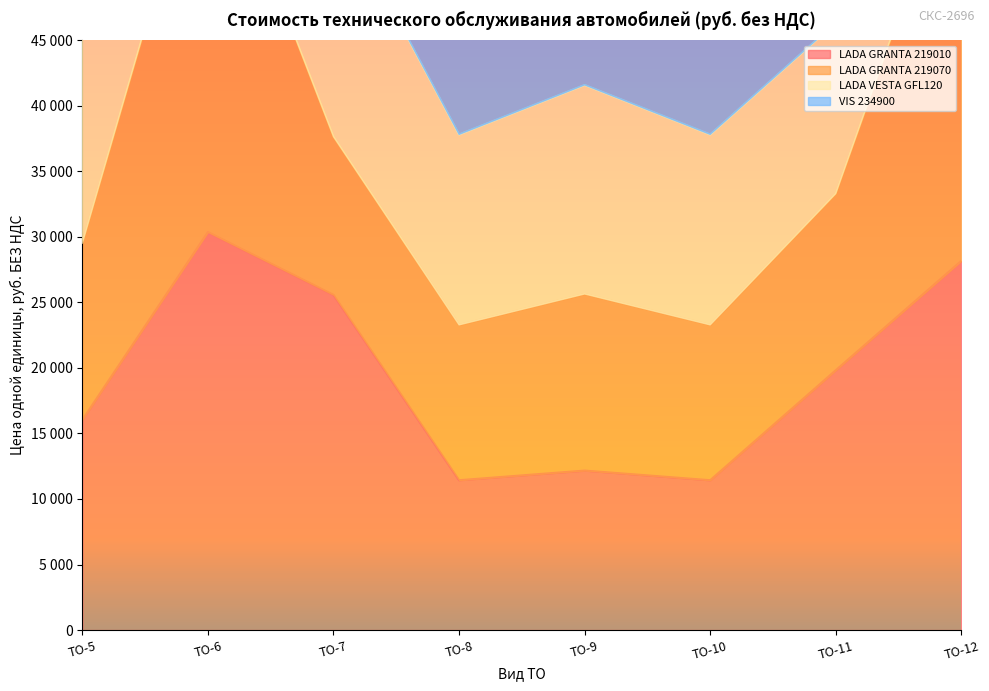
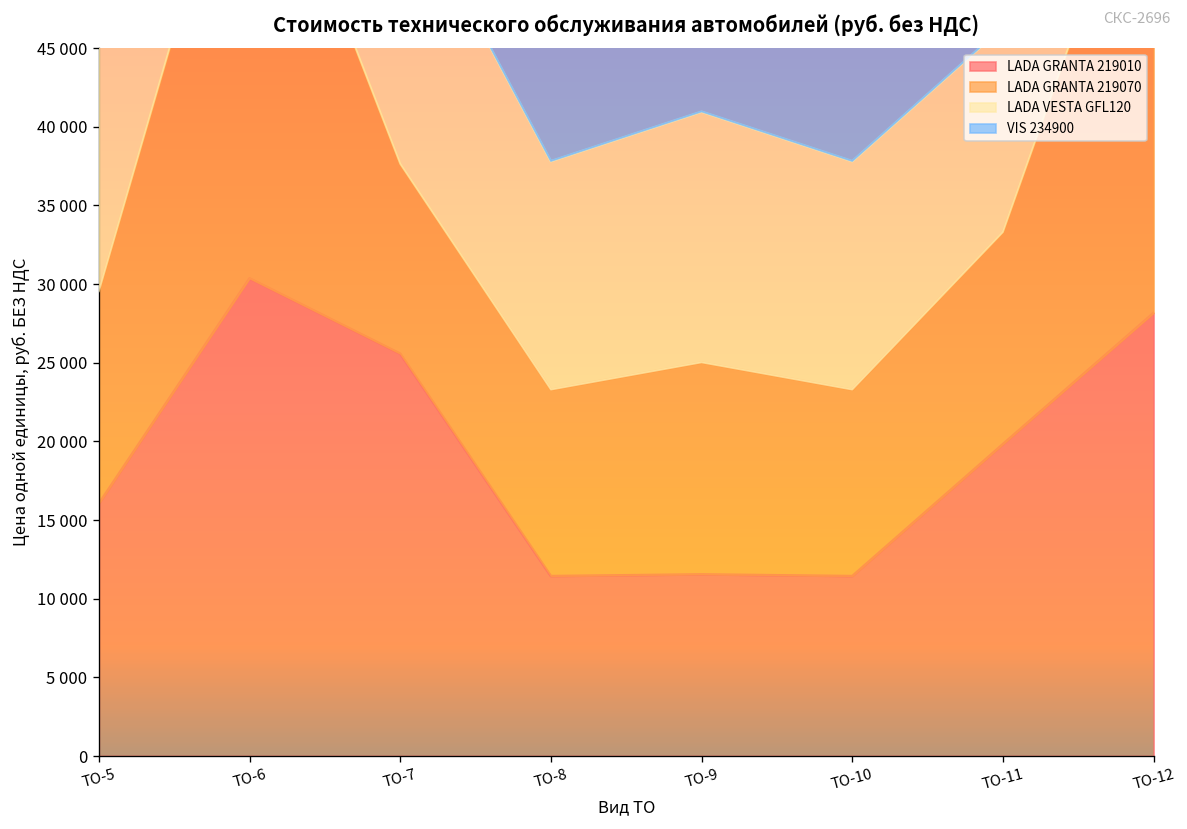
LADA GRANTA 219010, ТО-9: 12200 -> 11500
